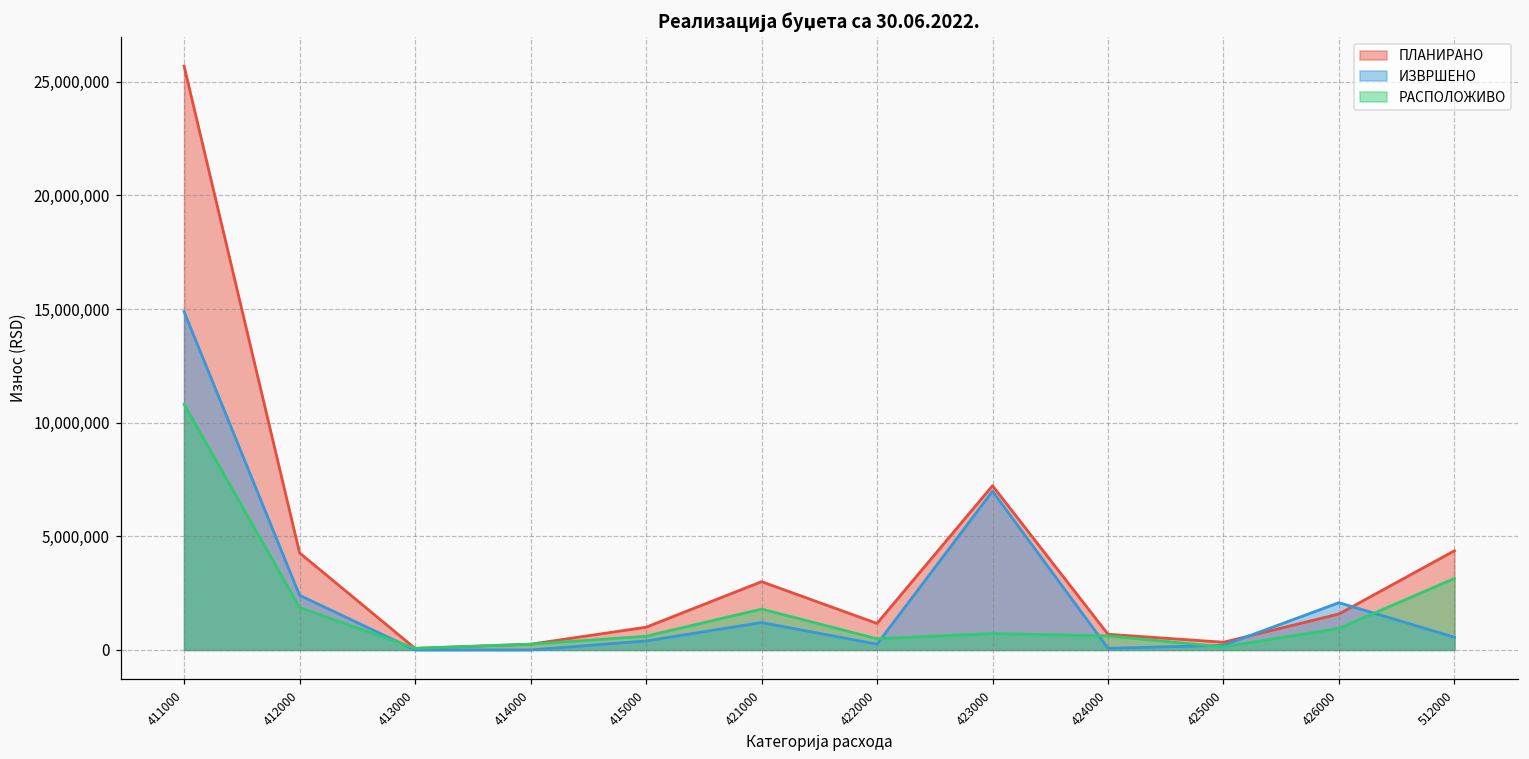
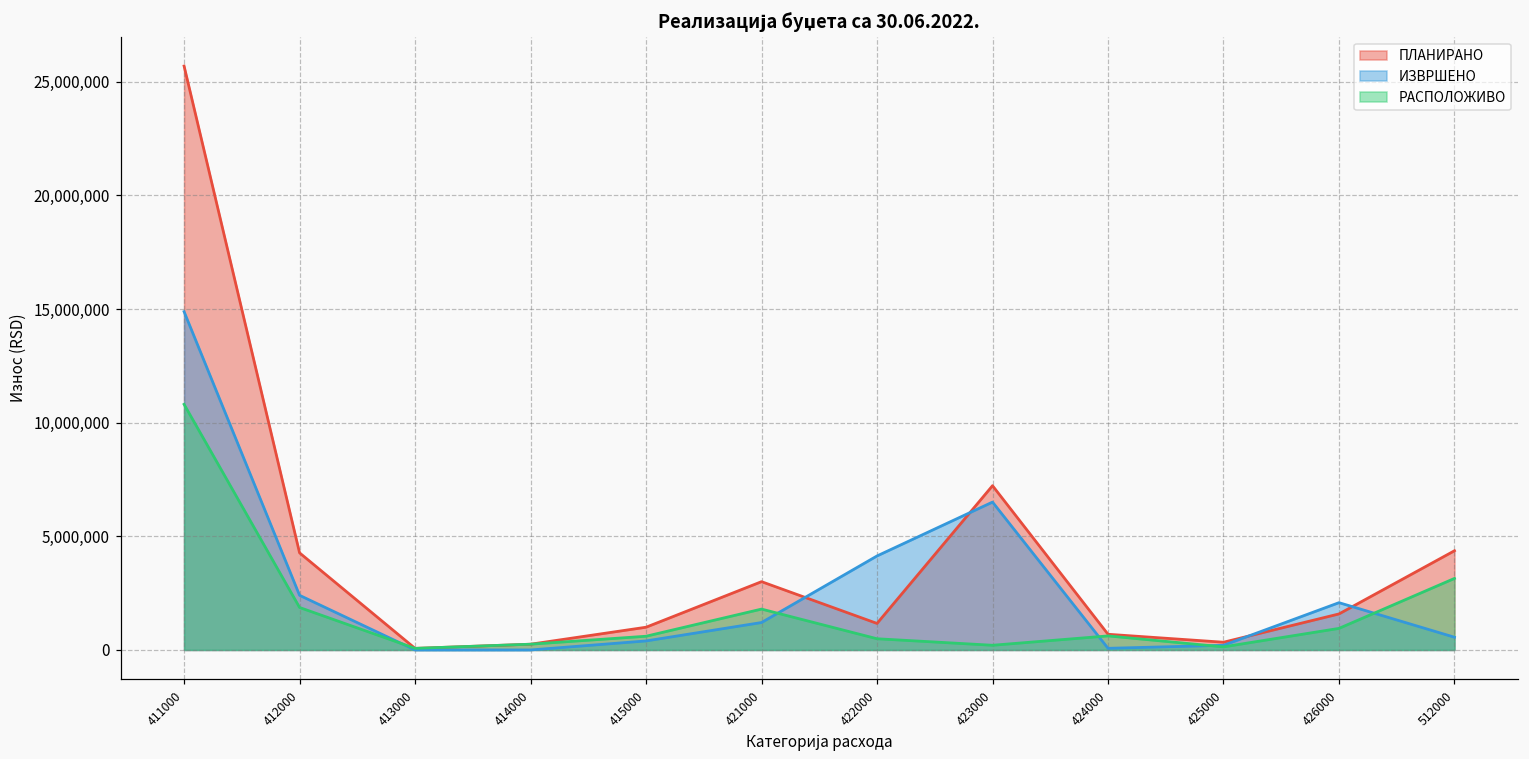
ИЗВРШЕНО, 422000: 300,000 -> 4,100,000
ИЗВРШЕНО, 423000: 7,000,000 -> 6,500,000
РАСПОЛОЖИВО, 423000: 700,000 -> 200,000
